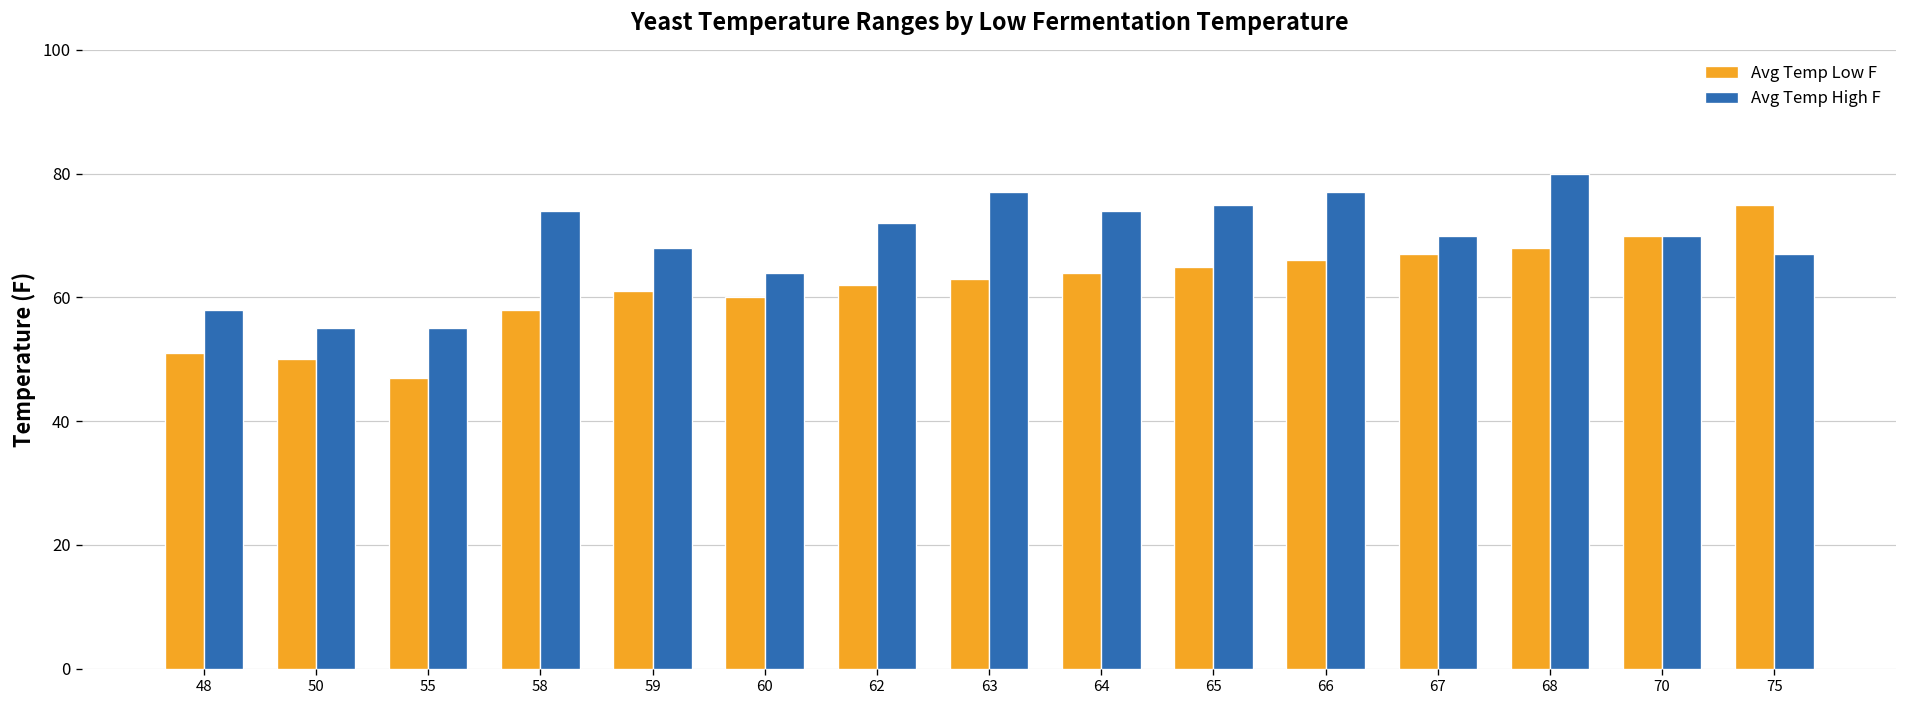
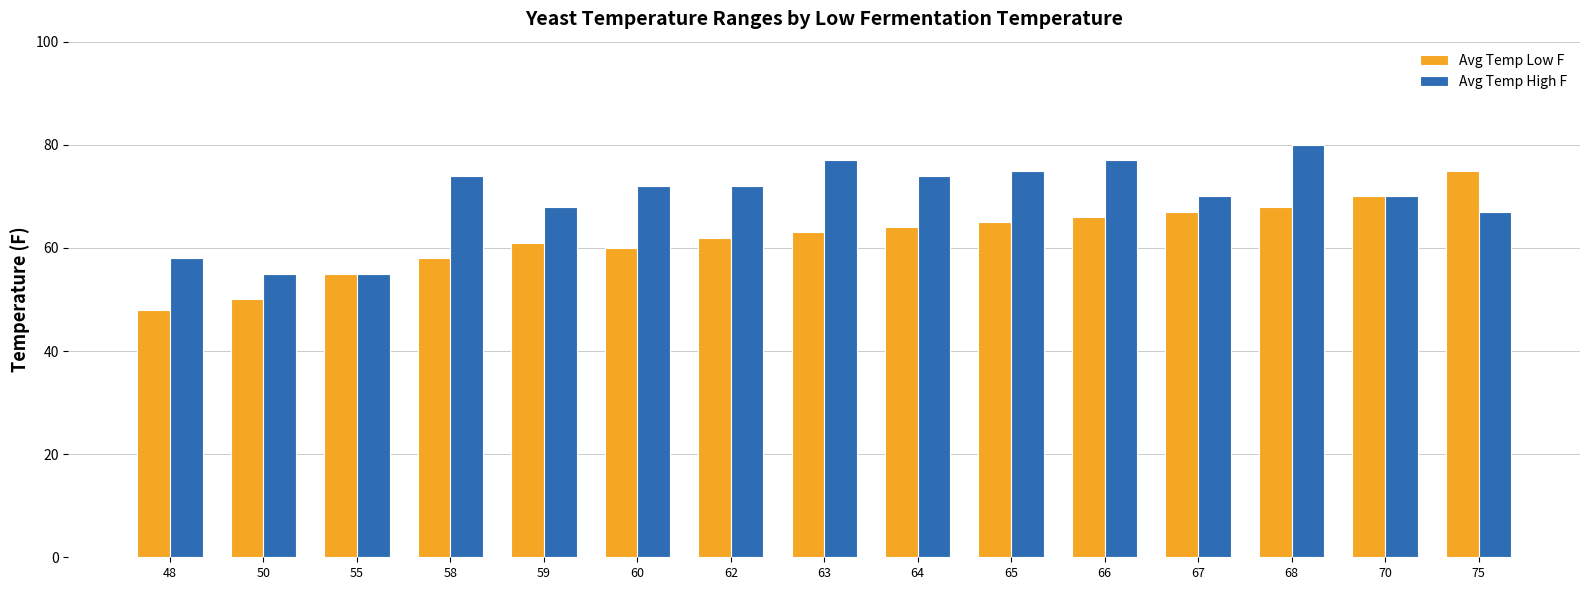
Avg Temp Low F, 48: 51 -> 48
Avg Temp Low F, 55: 47 -> 55
Avg Temp High F, 60: 64 -> 72
